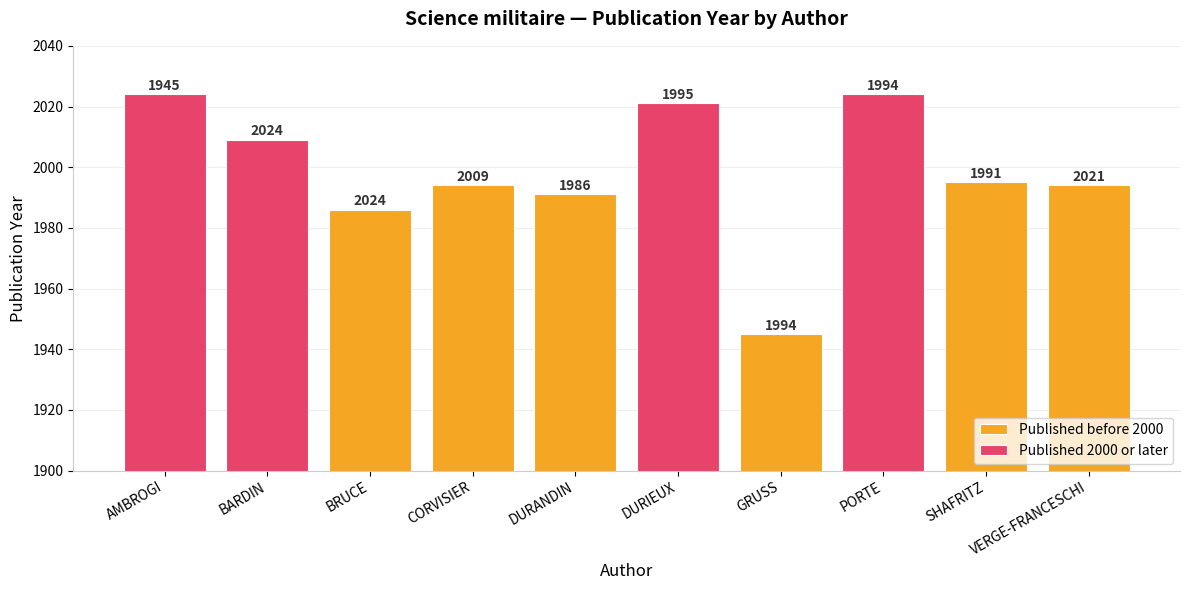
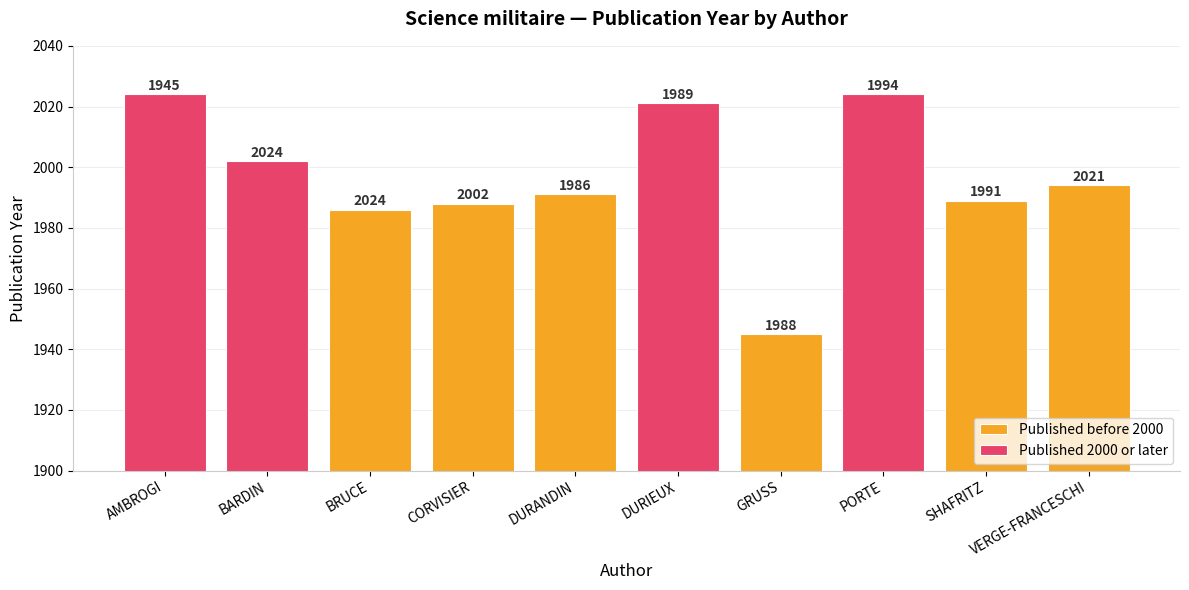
Published 2000 or later, BARDIN: 2009 -> 2002
Published before 2000, CORVISIER: 1994 -> 1988
Published before 2000, SHAFRITZ: 1995 -> 1989
